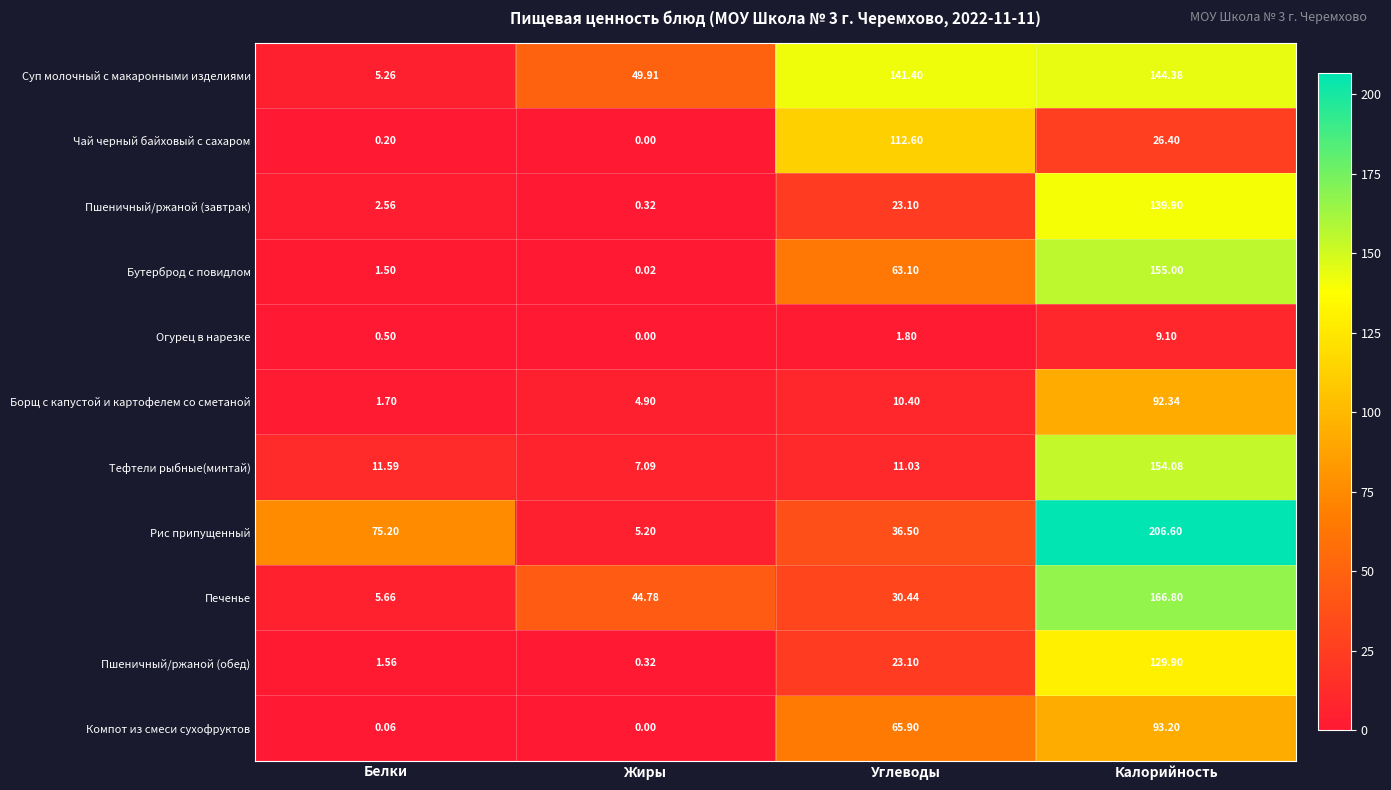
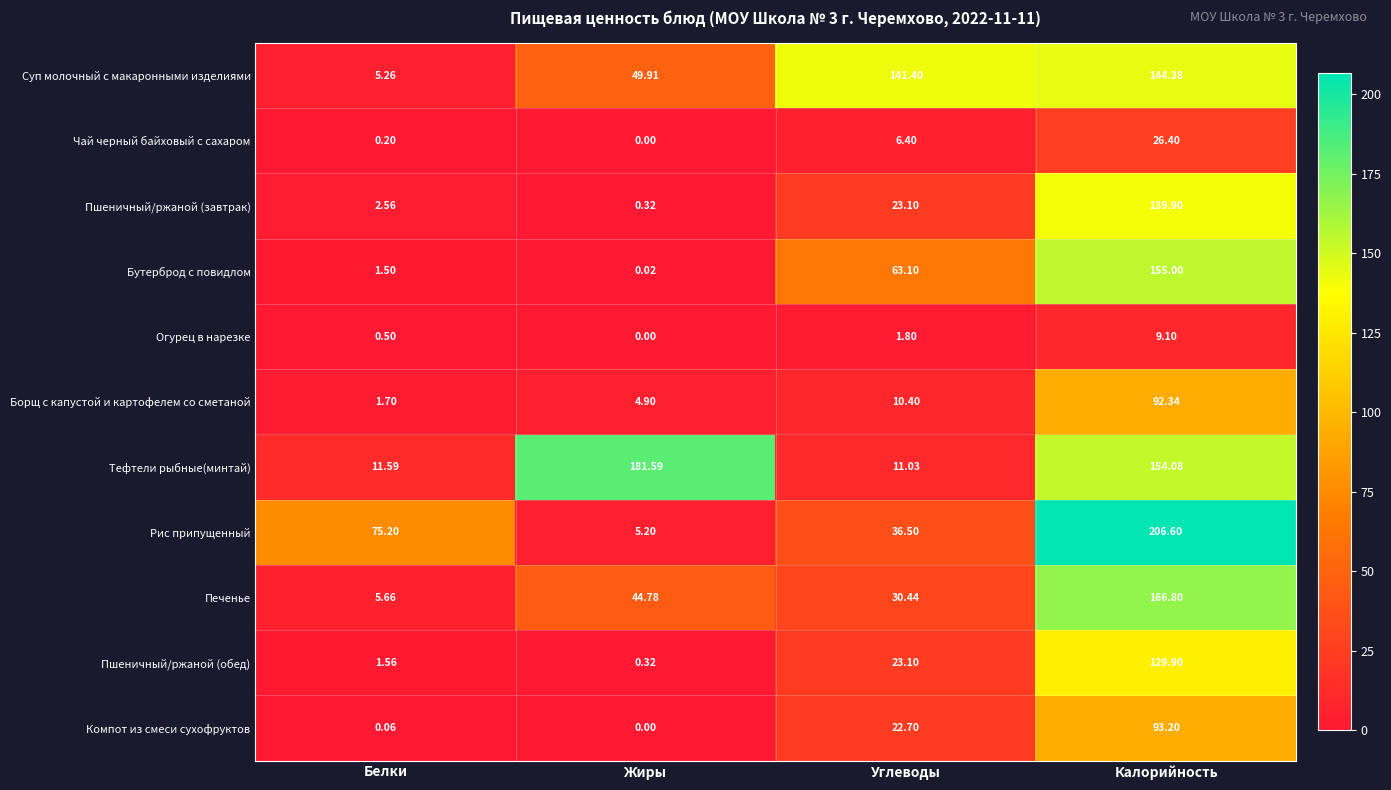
Чай черный байховый с сахаром, Углеводы: 112.60 -> 6.40
Тефтели рыбные(минтай), Жиры: 7.09 -> 181.59
Компот из смеси сухофруктов, Углеводы: 65.90 -> 22.70
